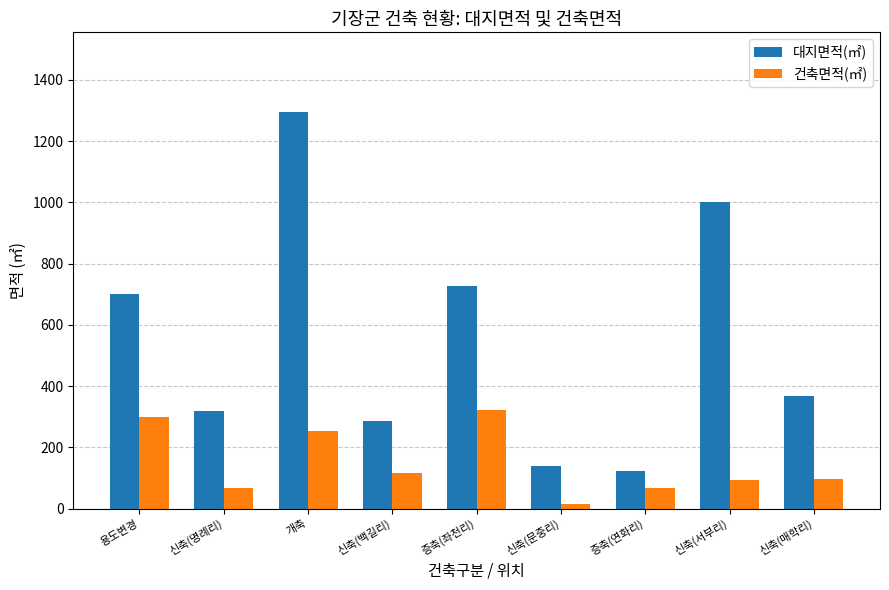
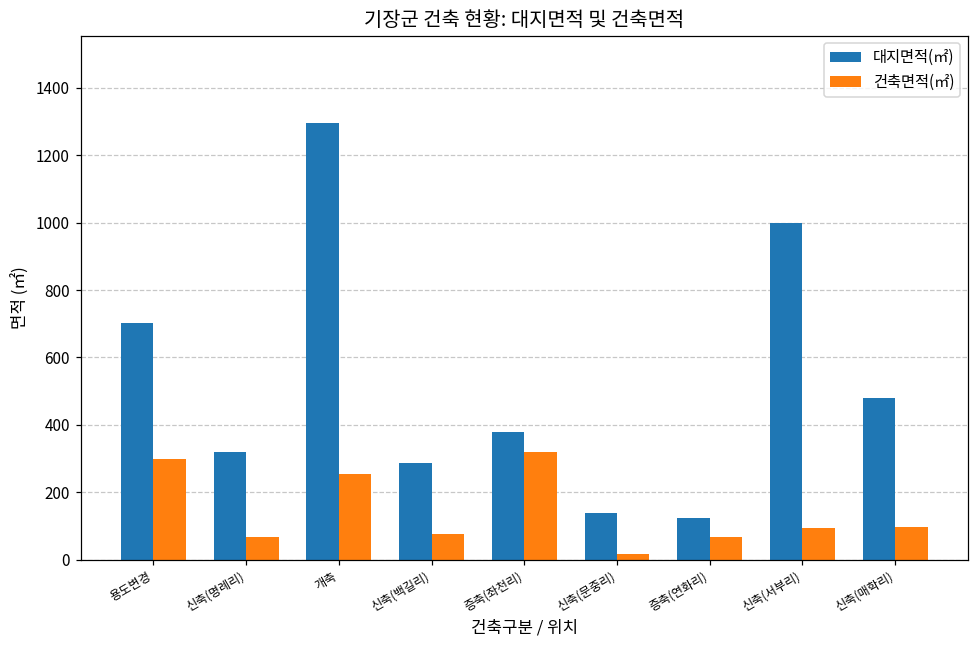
건축면적(㎡), 신축(백길리): 120 -> 70
대지면적(㎡), 증축(좌천리): 730 -> 380
대지면적(㎡), 신축(매학리): 370 -> 480
